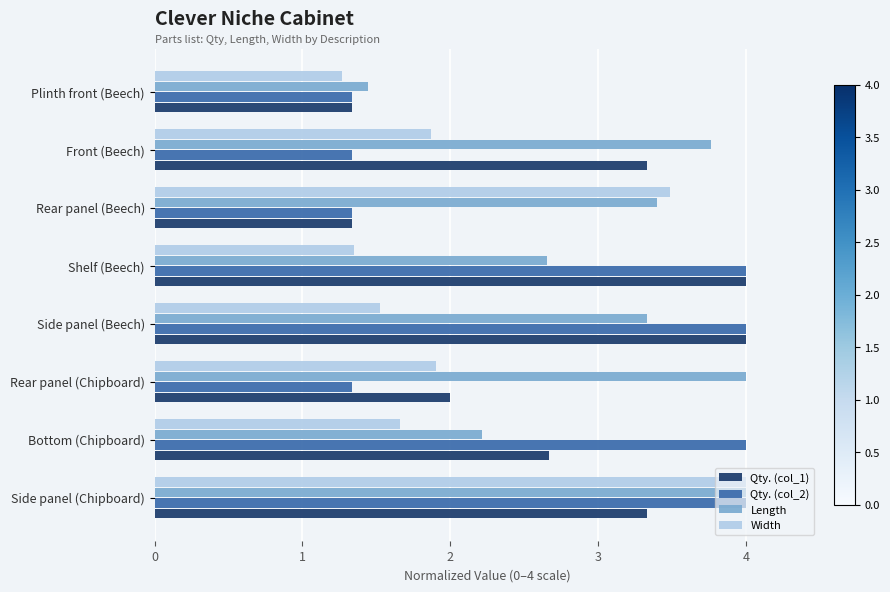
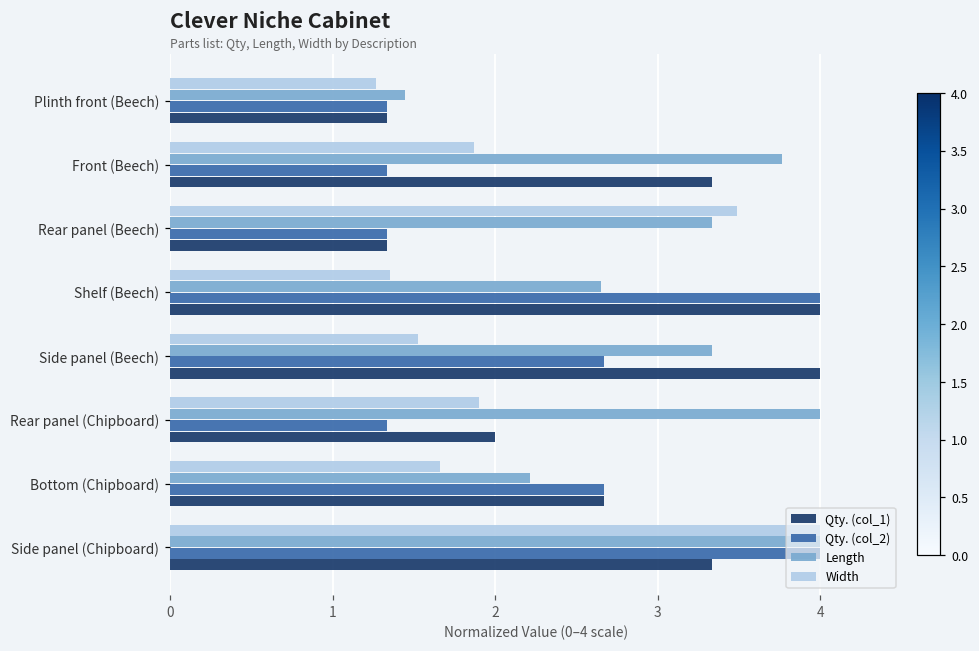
Length, Rear panel (Beech): 3.40 -> 3.33
Qty. (col_2), Side panel (Beech): 4.00 -> 2.67
Qty. (col_2), Bottom (Chipboard): 4.00 -> 2.67
